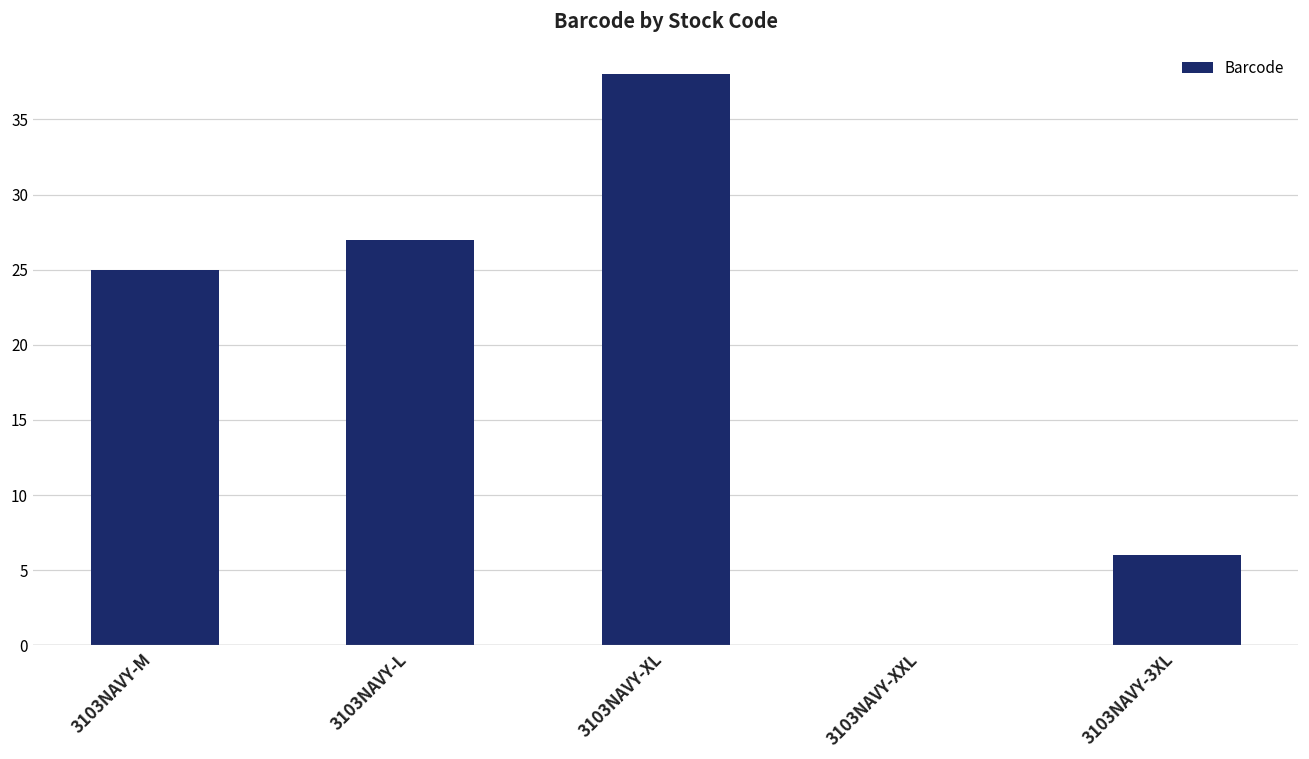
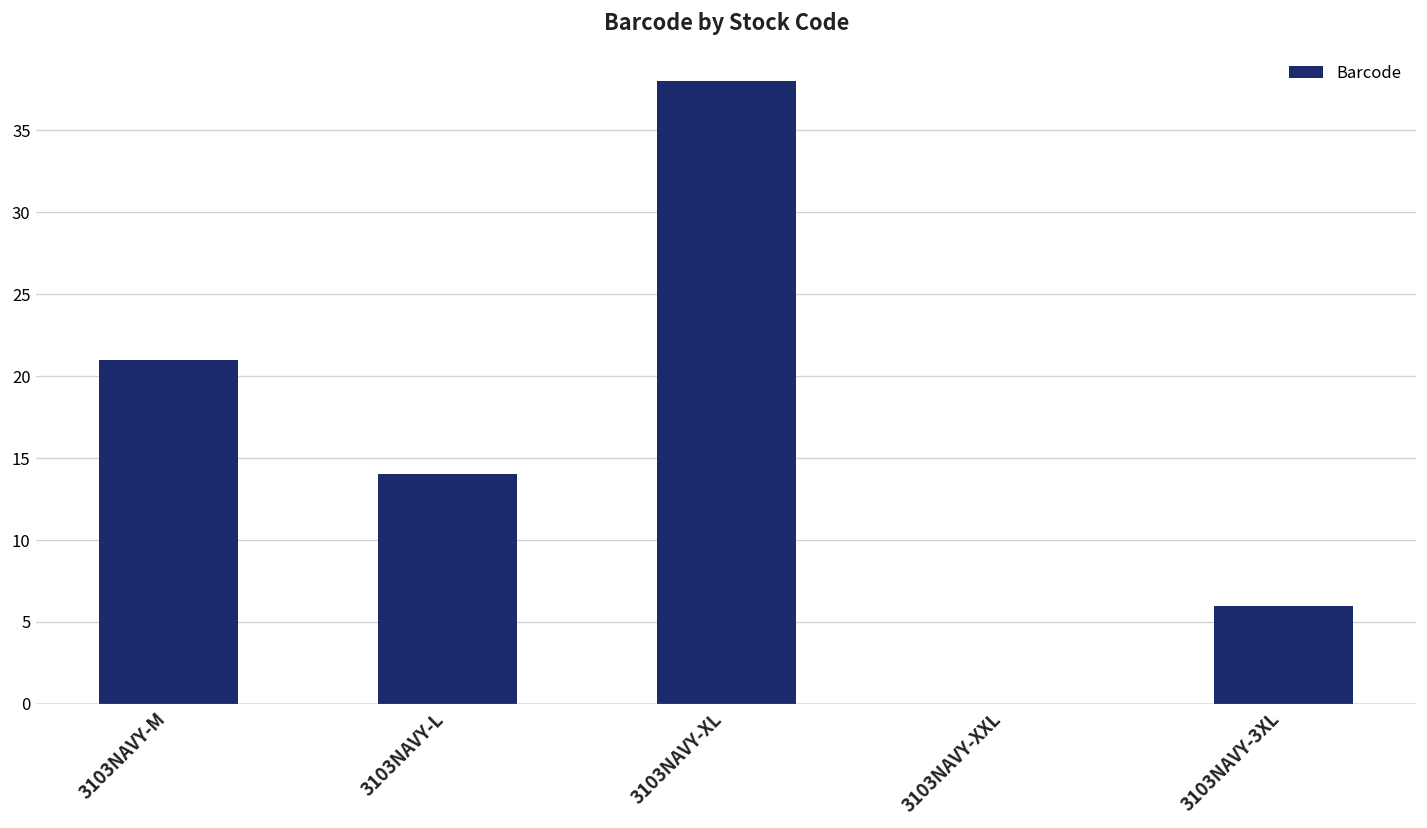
3103NAVY-M: 25.0 -> 21.0
3103NAVY-L: 27.0 -> 14.0
